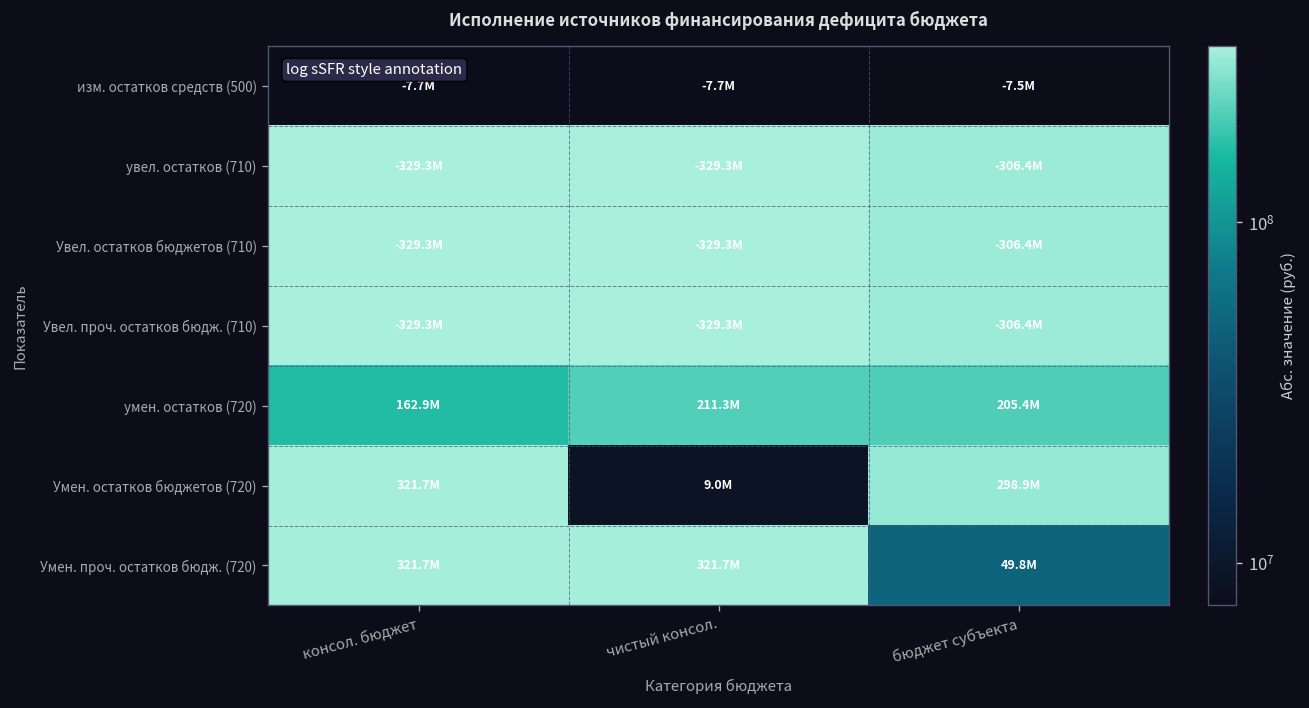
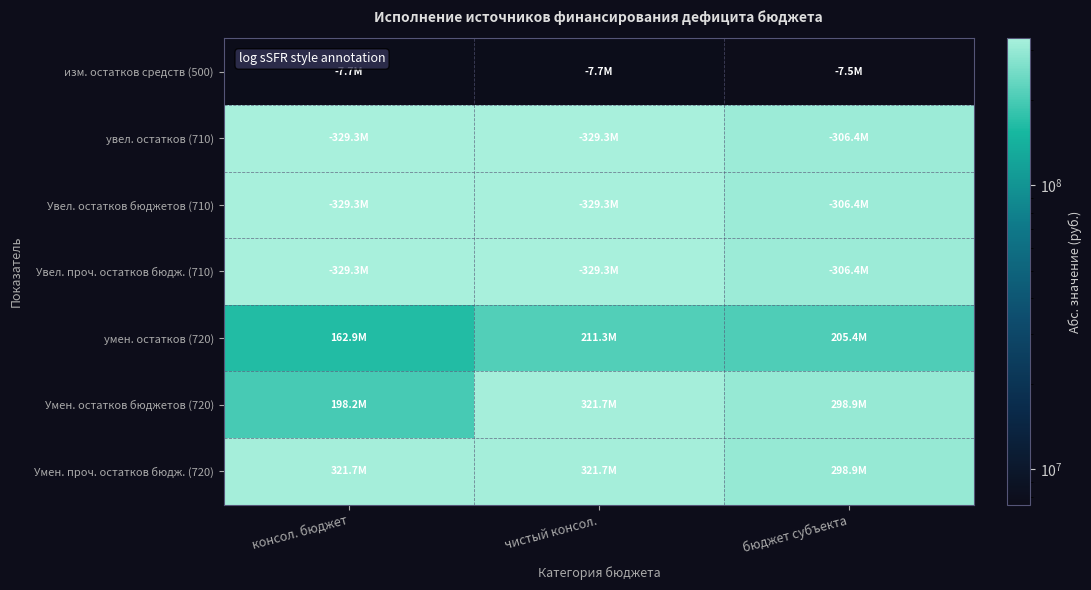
Умен. остатков бюджетов (720), консол. бюджет: 321.7M -> 198.2M
Умен. остатков бюджетов (720), чистый консол.: 9.0M -> 321.7M
Умен. проч. остатков бюдж. (720), бюджет субъекта: 49.8M -> 298.9M
